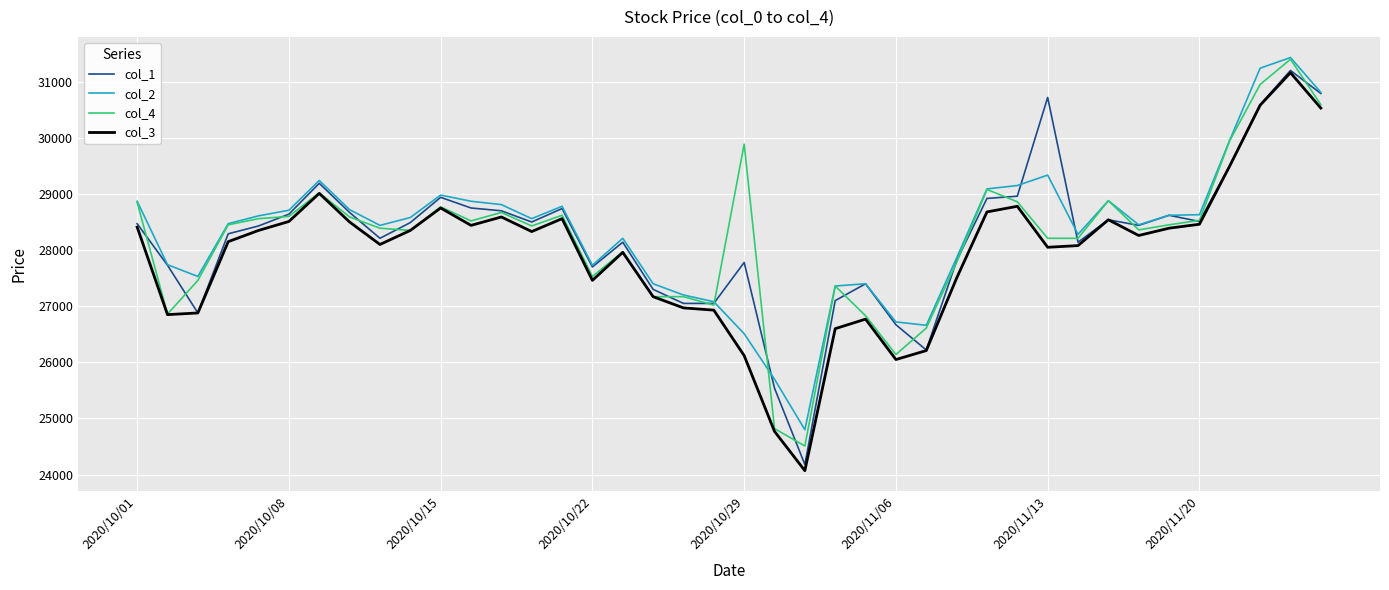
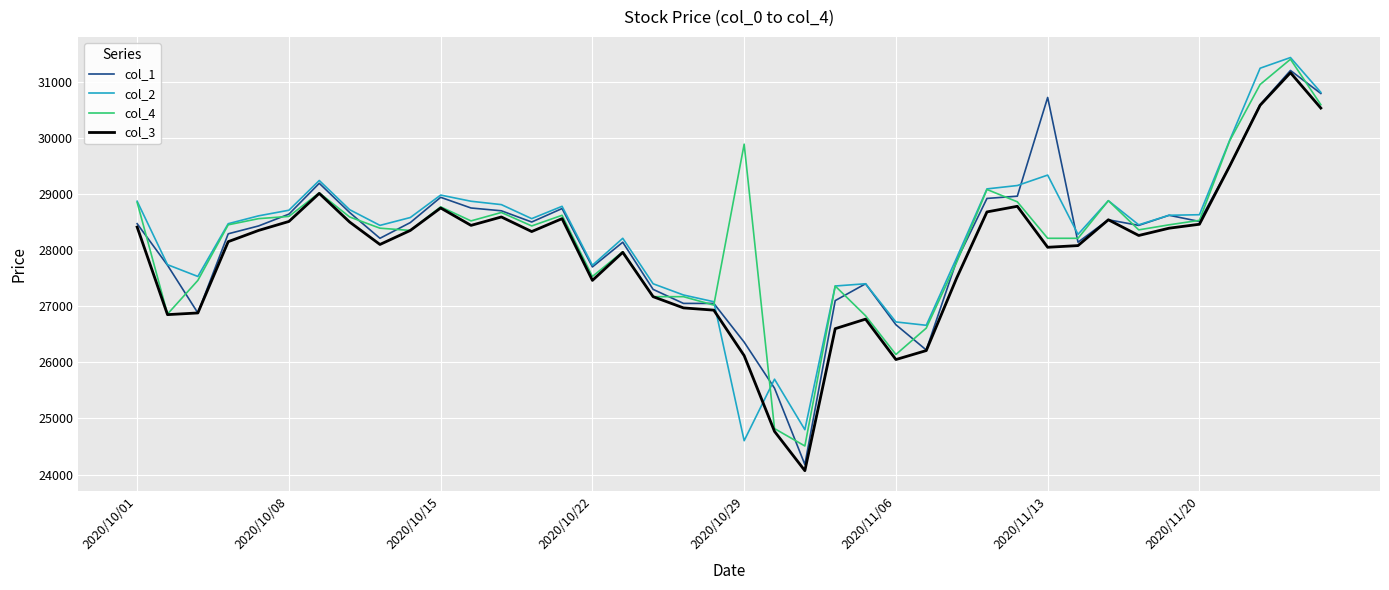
col_1, 2020/10/29: 27800 -> 26400
col_2, 2020/10/29: 26500 -> 24600
